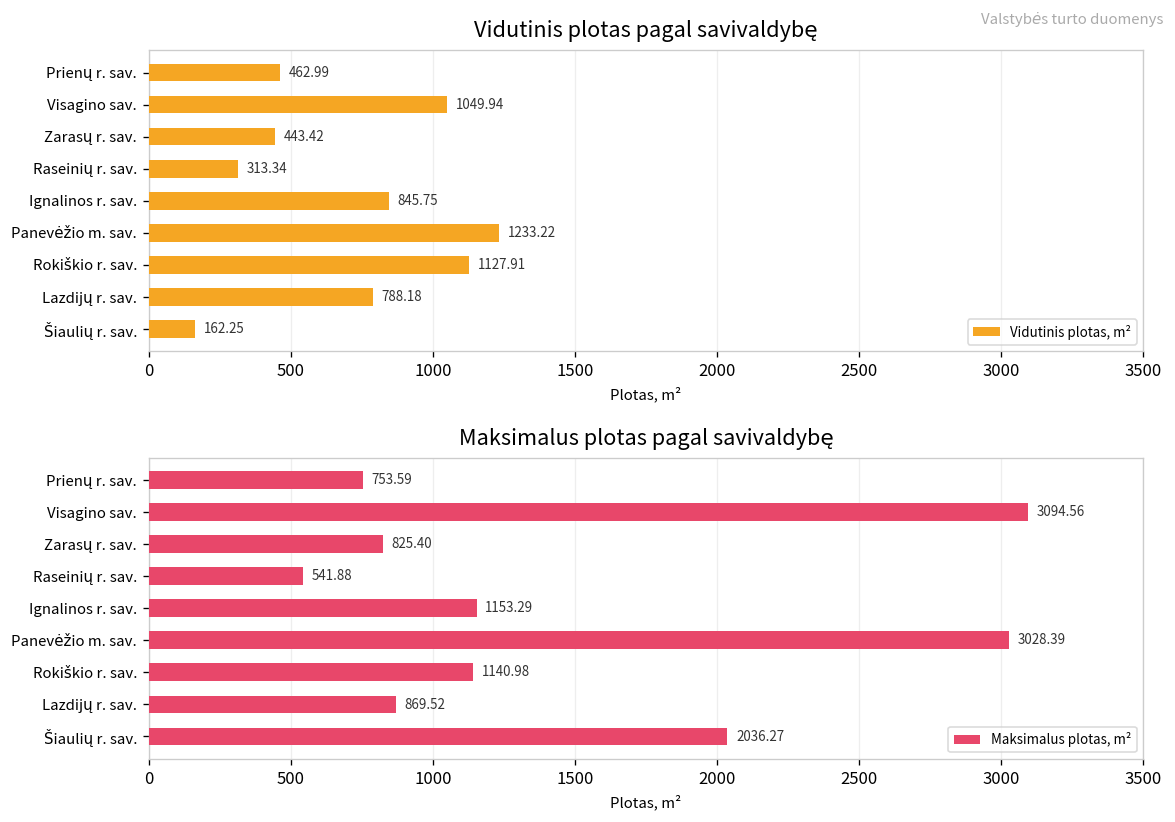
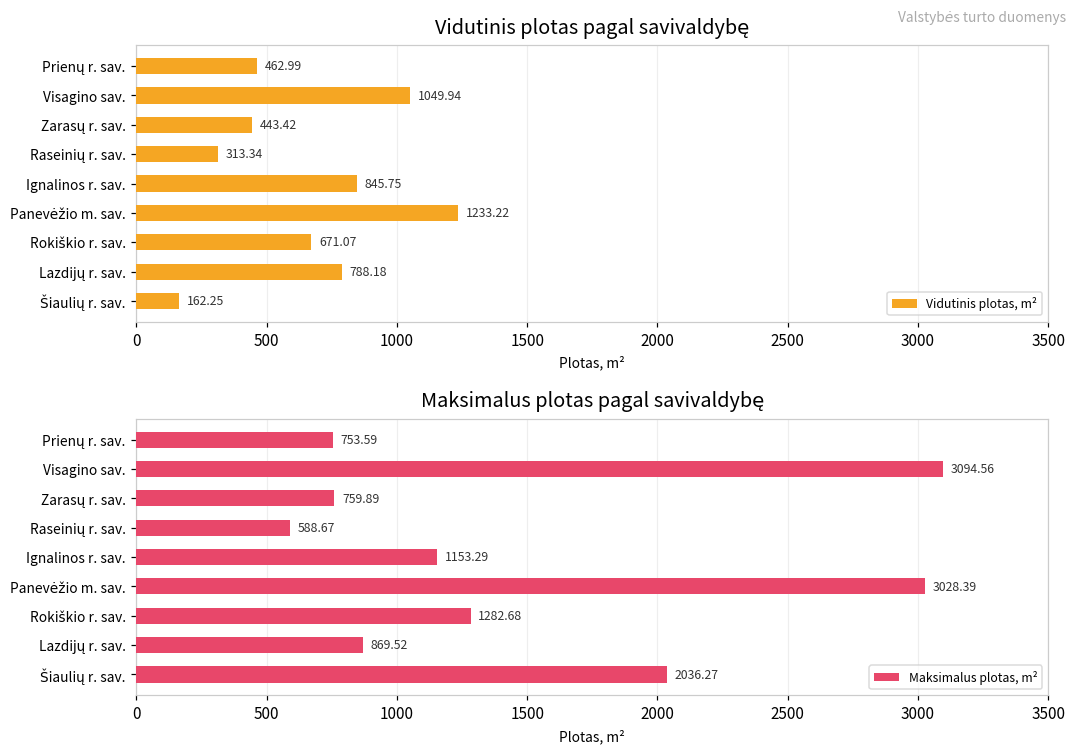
Vidutinis plotas pagal savivaldybę, Rokiškio r. sav.: 1127.91 -> 671.07
Maksimalus plotas pagal savivaldybę, Zarasų r. sav.: 825.40 -> 759.89
Maksimalus plotas pagal savivaldybę, Raseinių r. sav.: 541.88 -> 588.67
Maksimalus plotas pagal savivaldybę, Rokiškio r. sav.: 1140.98 -> 1282.68
